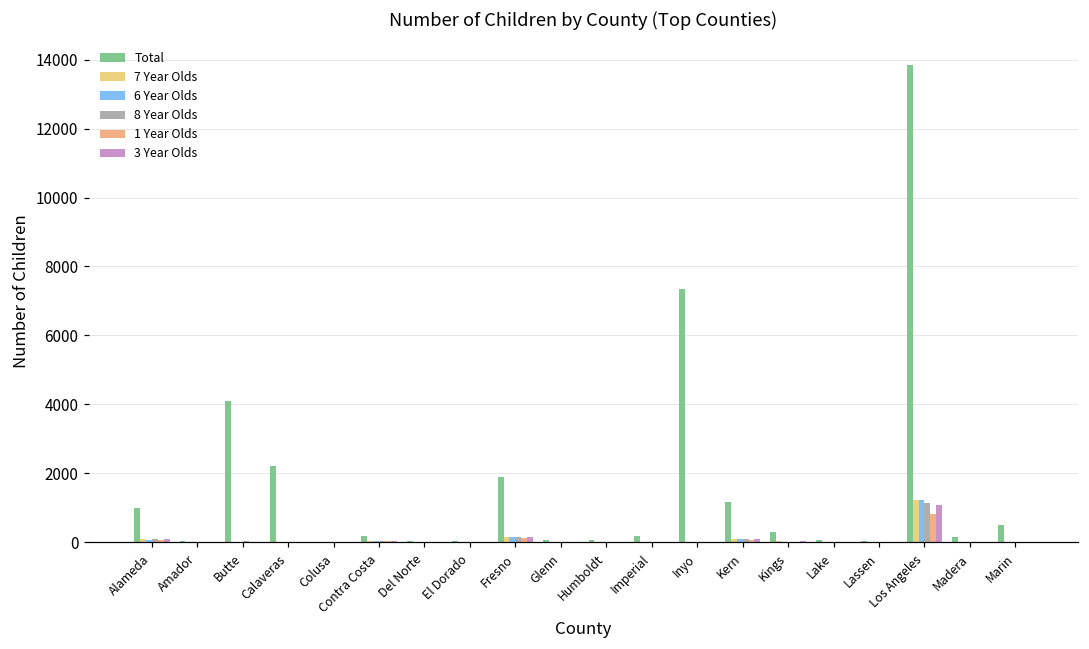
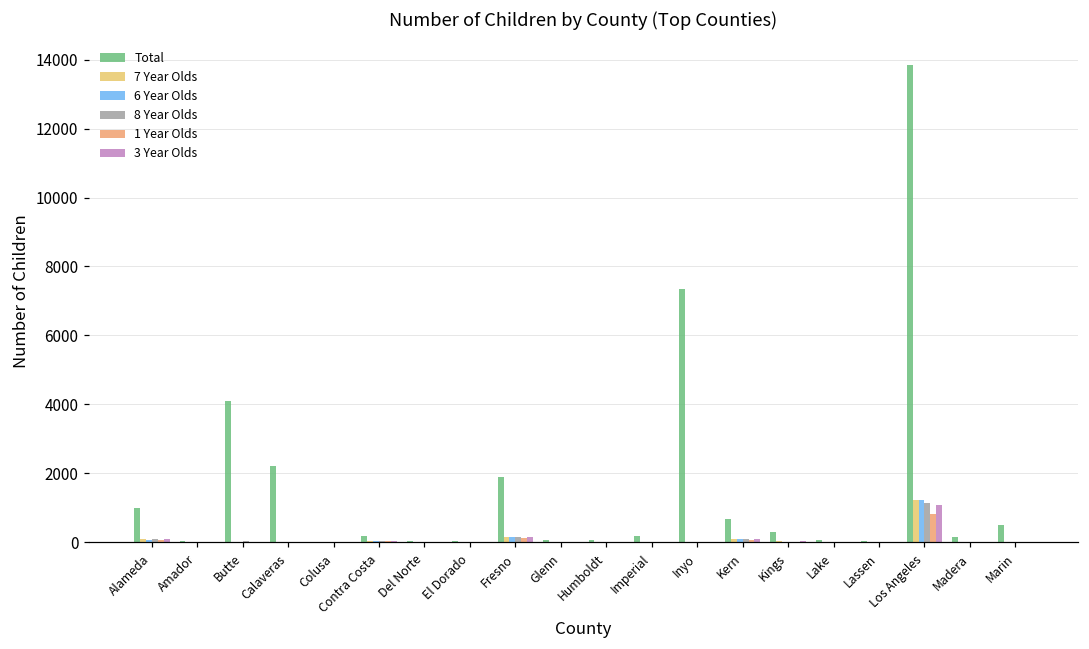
Total, Kern: 1200 -> 700
